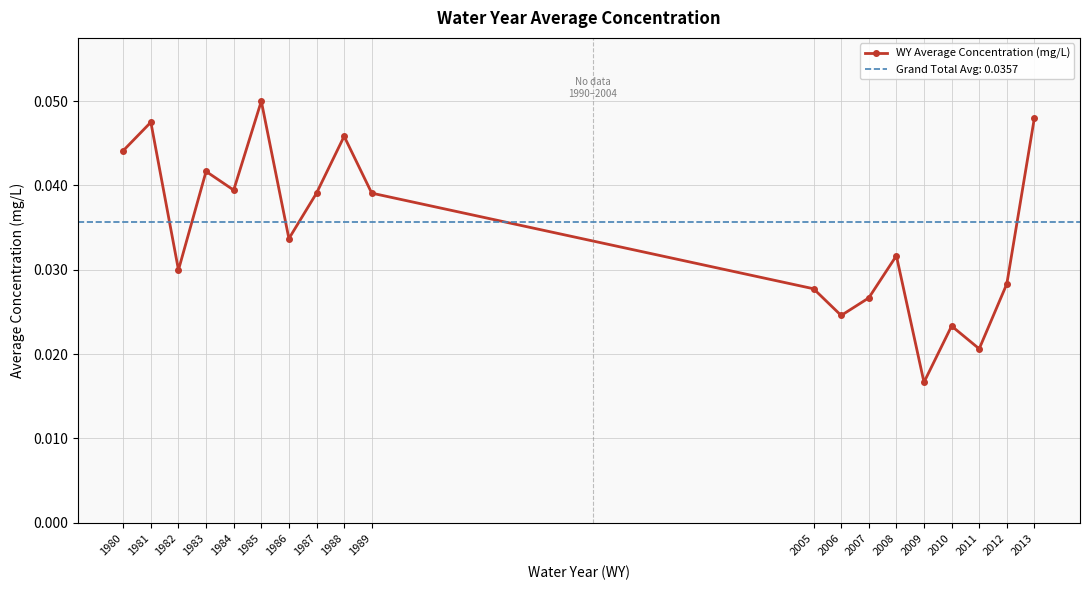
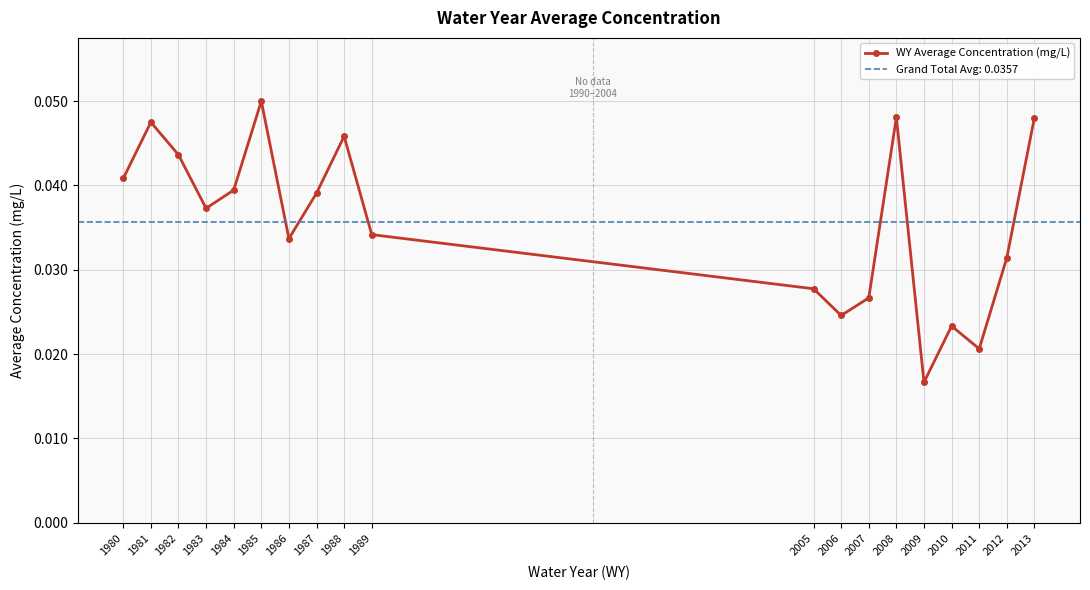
1980: 0.044 -> 0.041
1982: 0.030 -> 0.044
1983: 0.042 -> 0.037
1989: 0.039 -> 0.034
2008: 0.032 -> 0.048
2012: 0.028 -> 0.031
